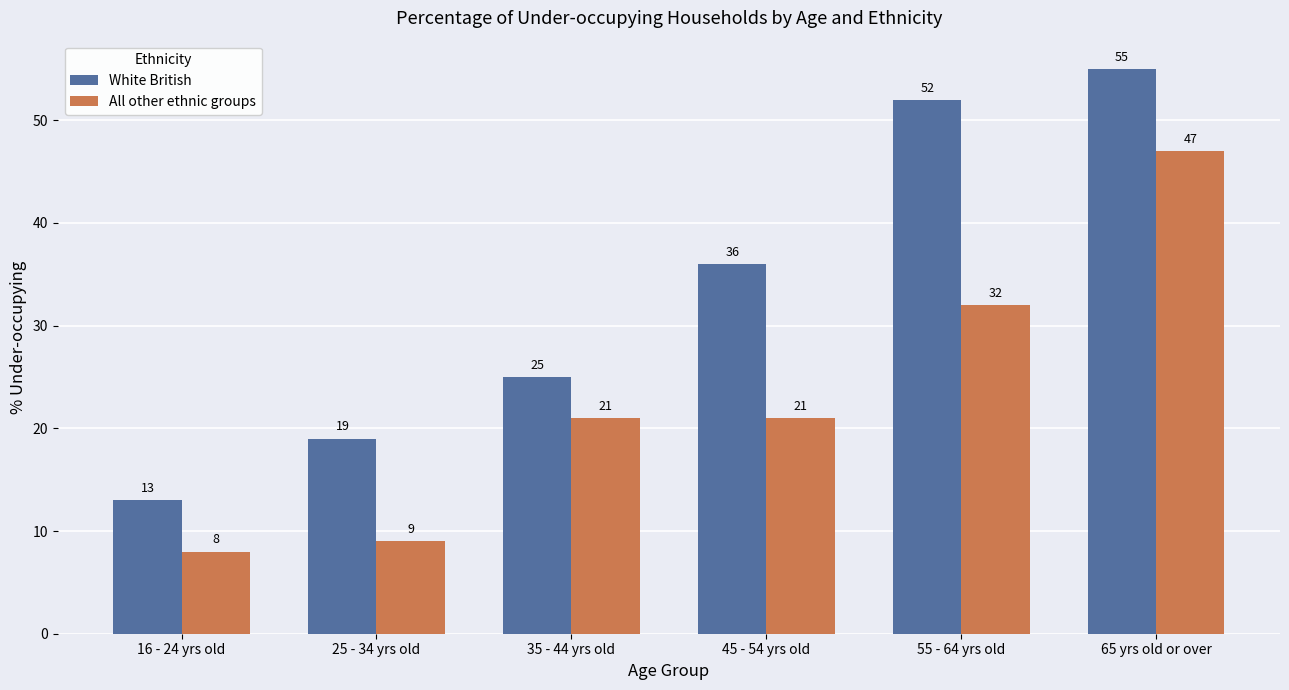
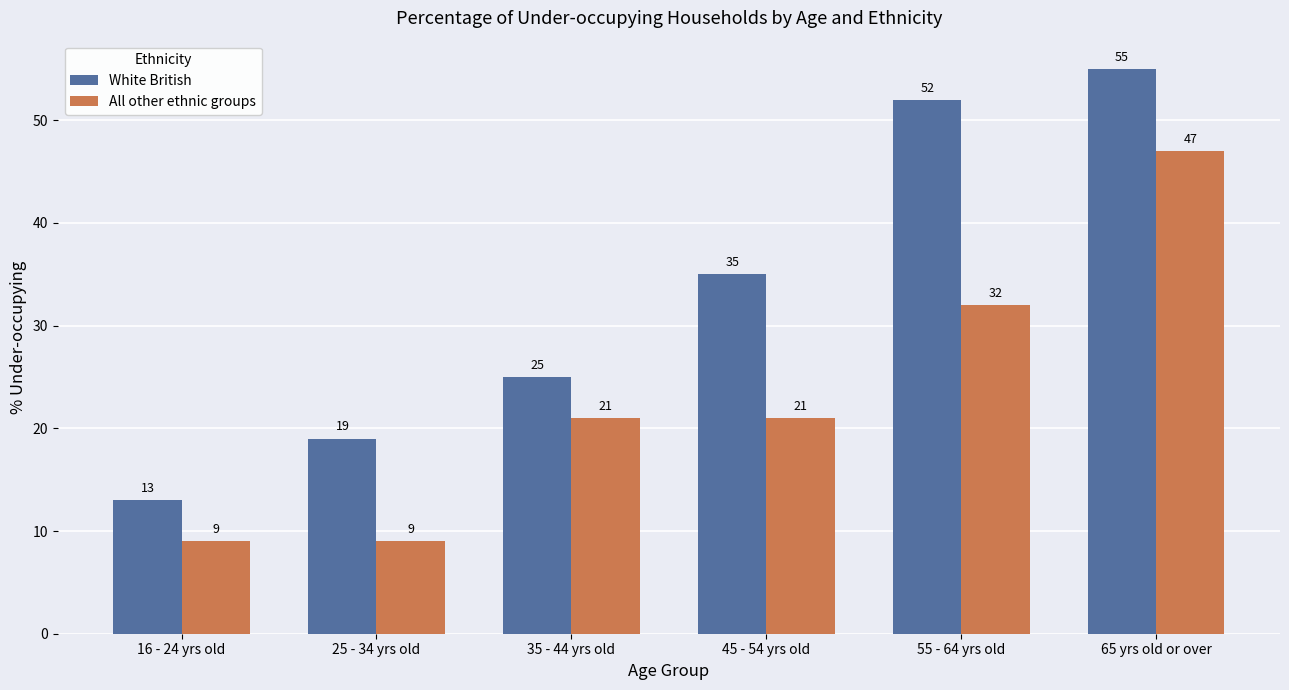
All other ethnic groups, 16 - 24 yrs old: 8 -> 9
White British, 45 - 54 yrs old: 36 -> 35
